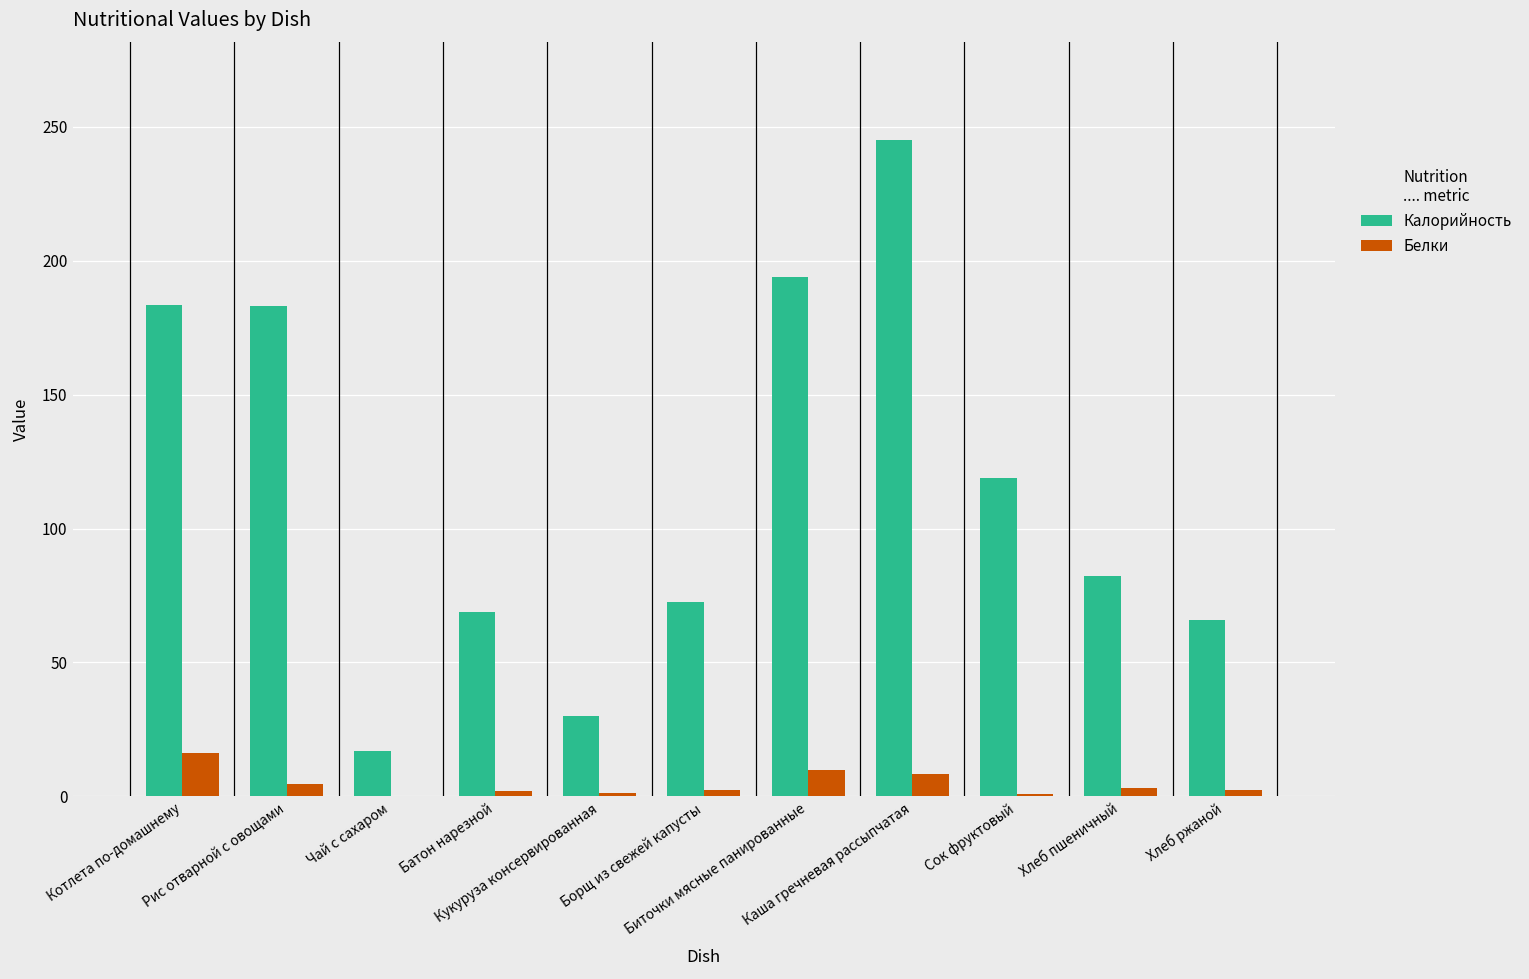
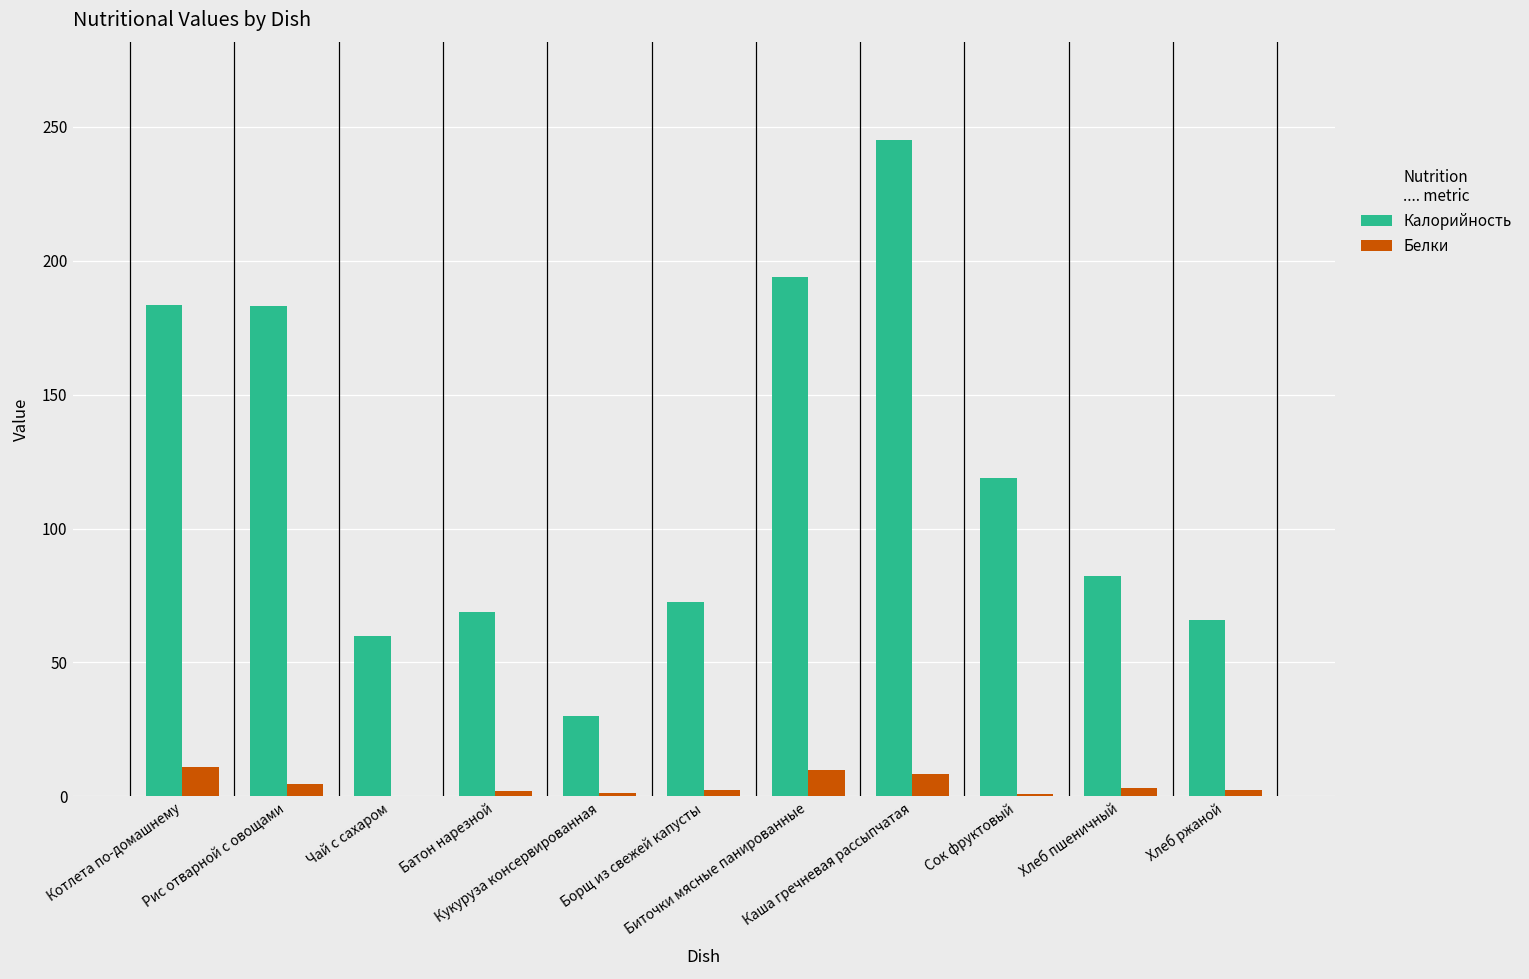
Белки, Котлета по-домашнему: 16 -> 11
Калорийность, Чай с сахаром: 17 -> 60
